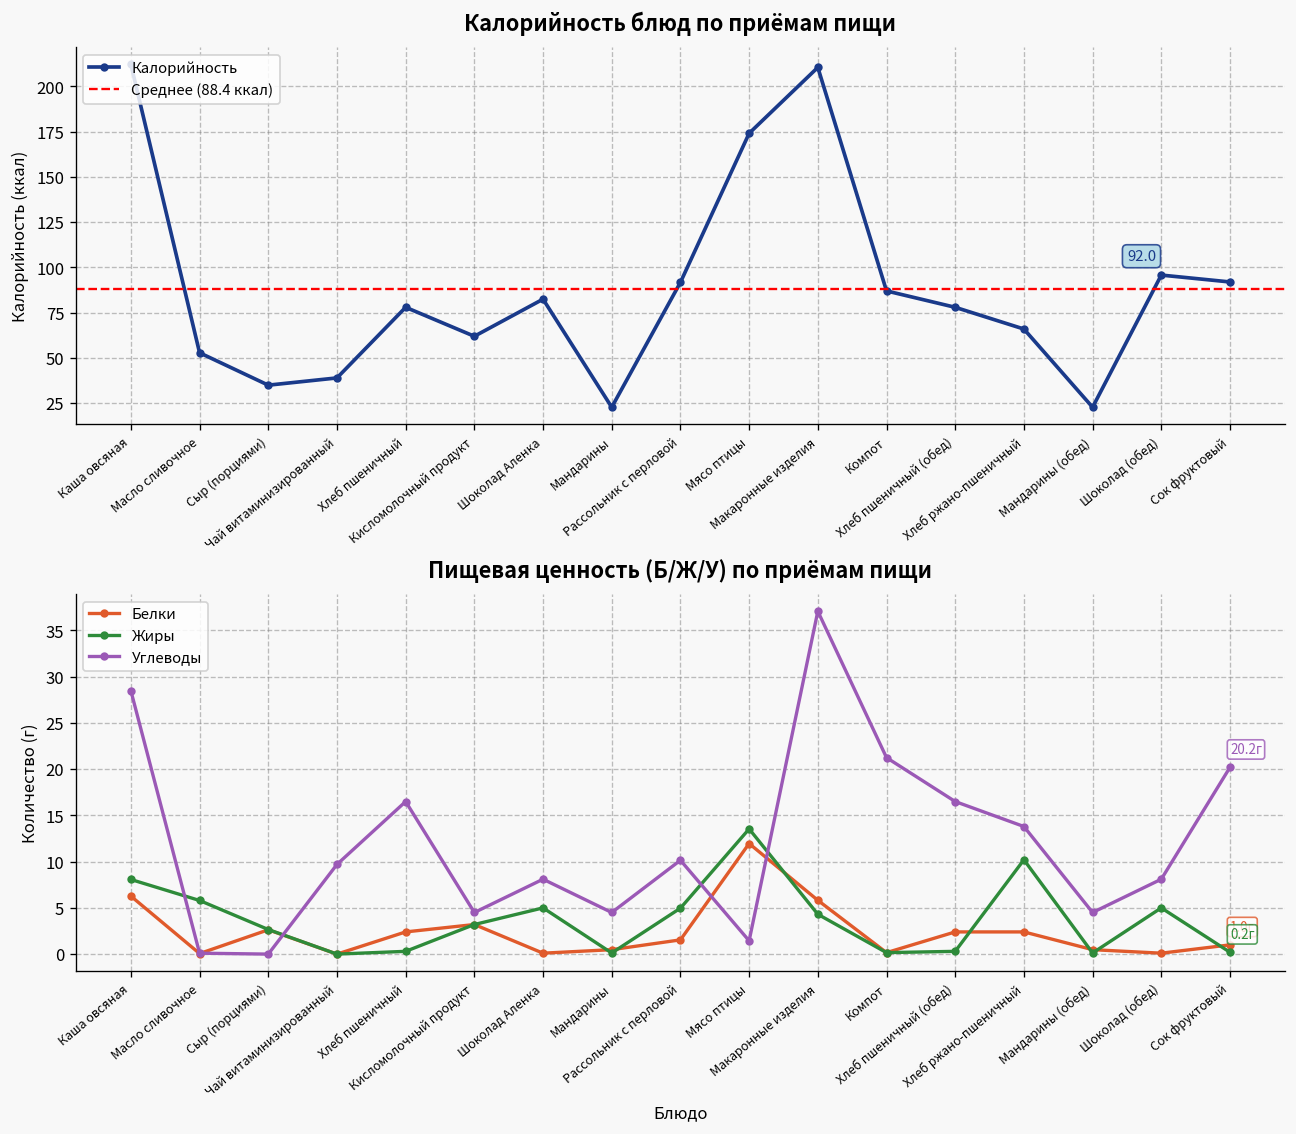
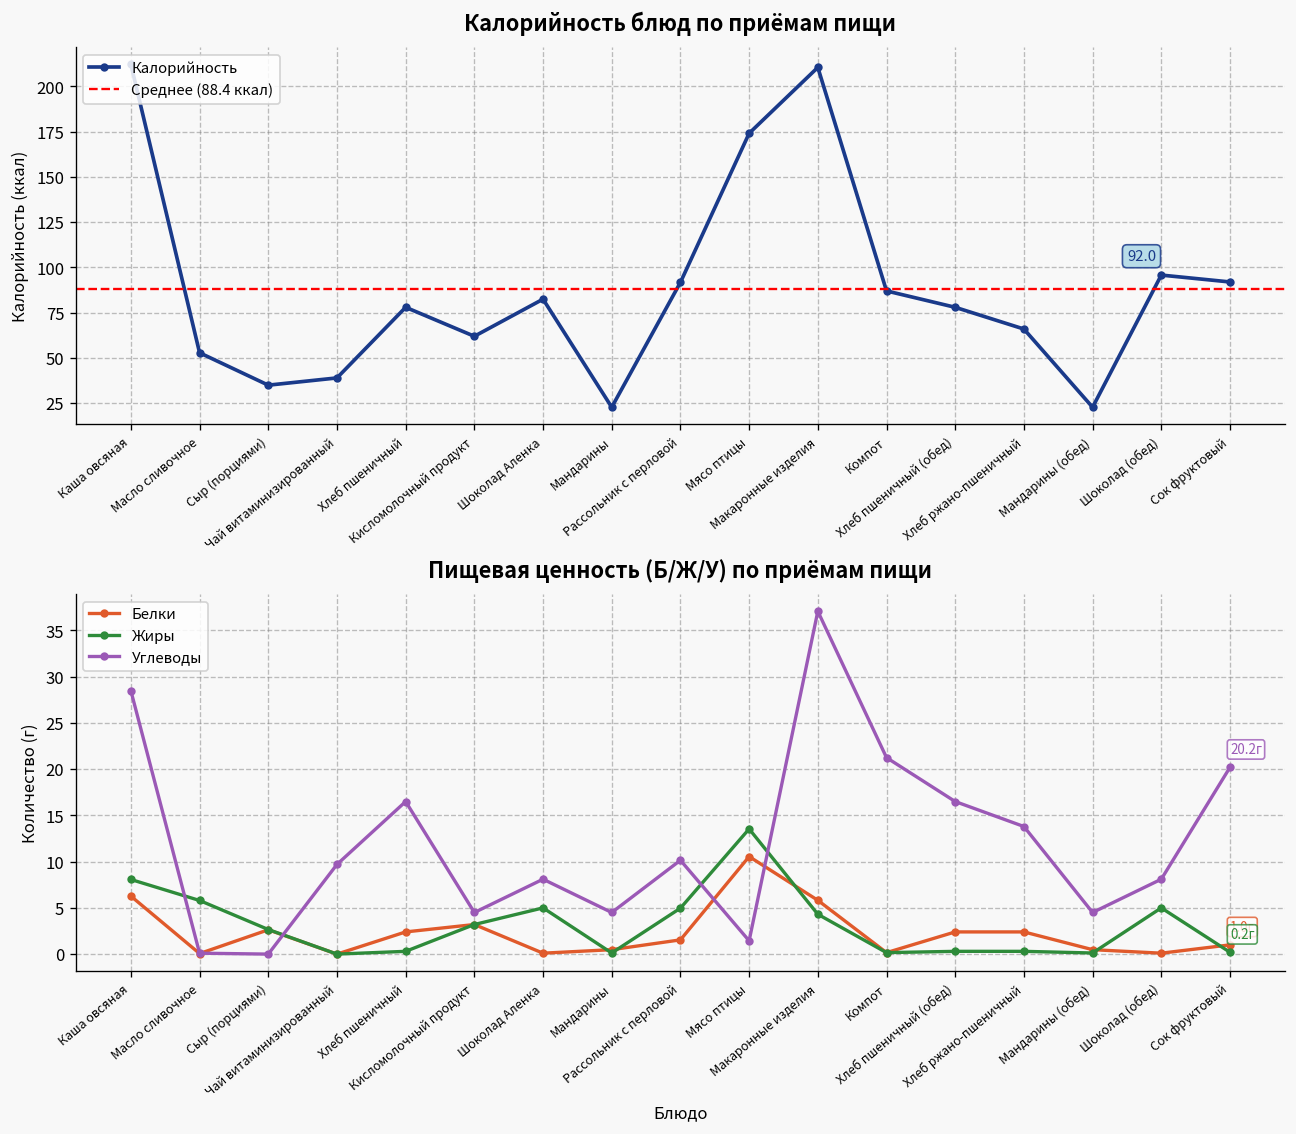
Пищевая ценность (Б/Ж/У) по приёмам пищи, Белки, Мясо птицы: 12 -> 11
Пищевая ценность (Б/Ж/У) по приёмам пищи, Жиры, Хлеб ржано-пшеничный: 10 -> 0
